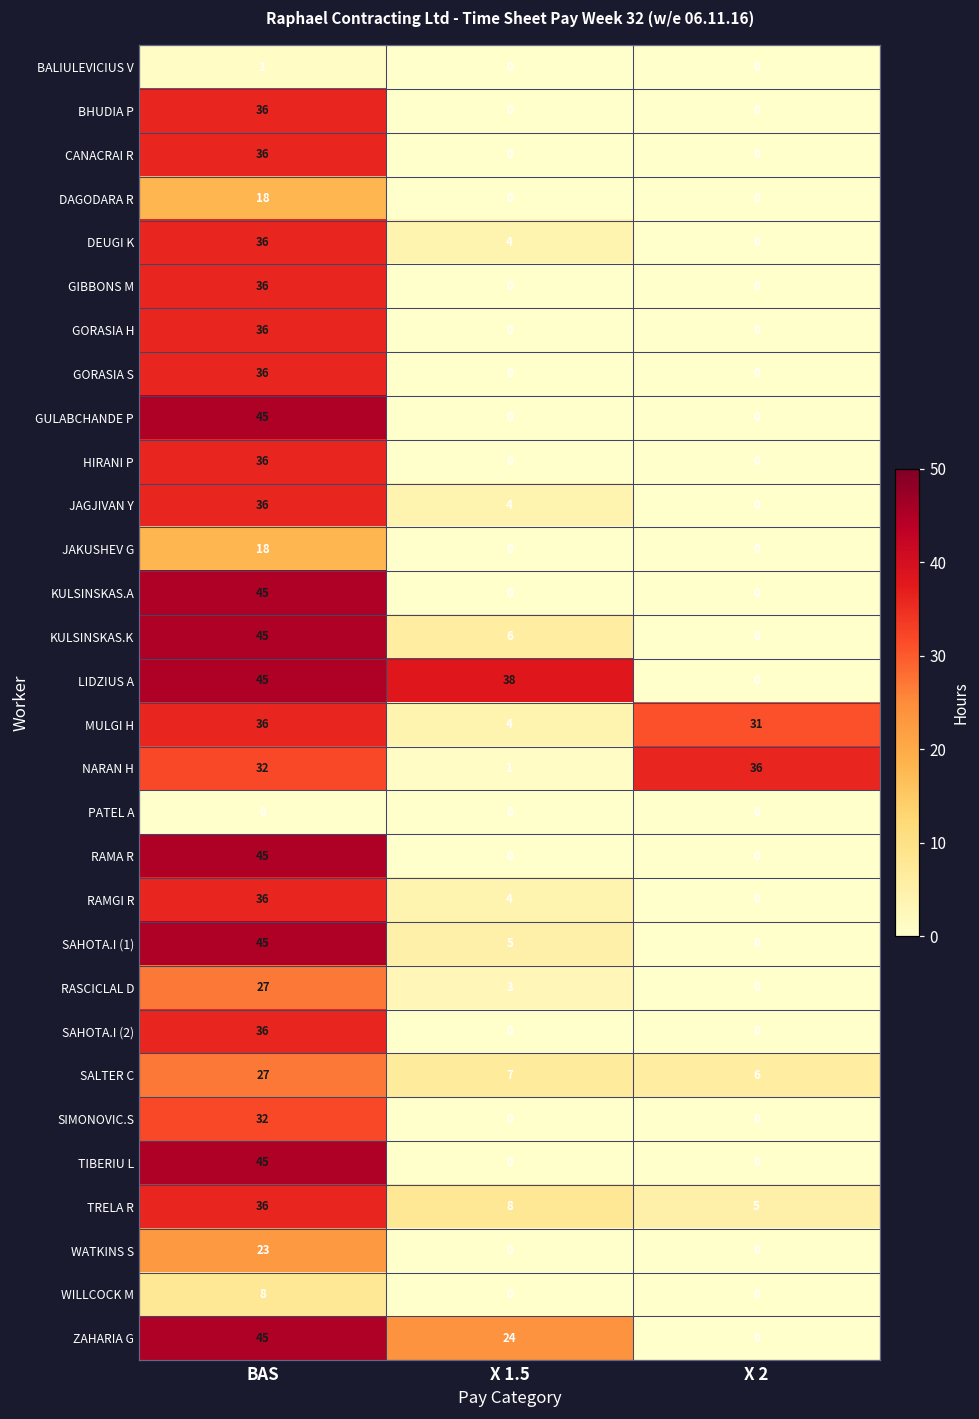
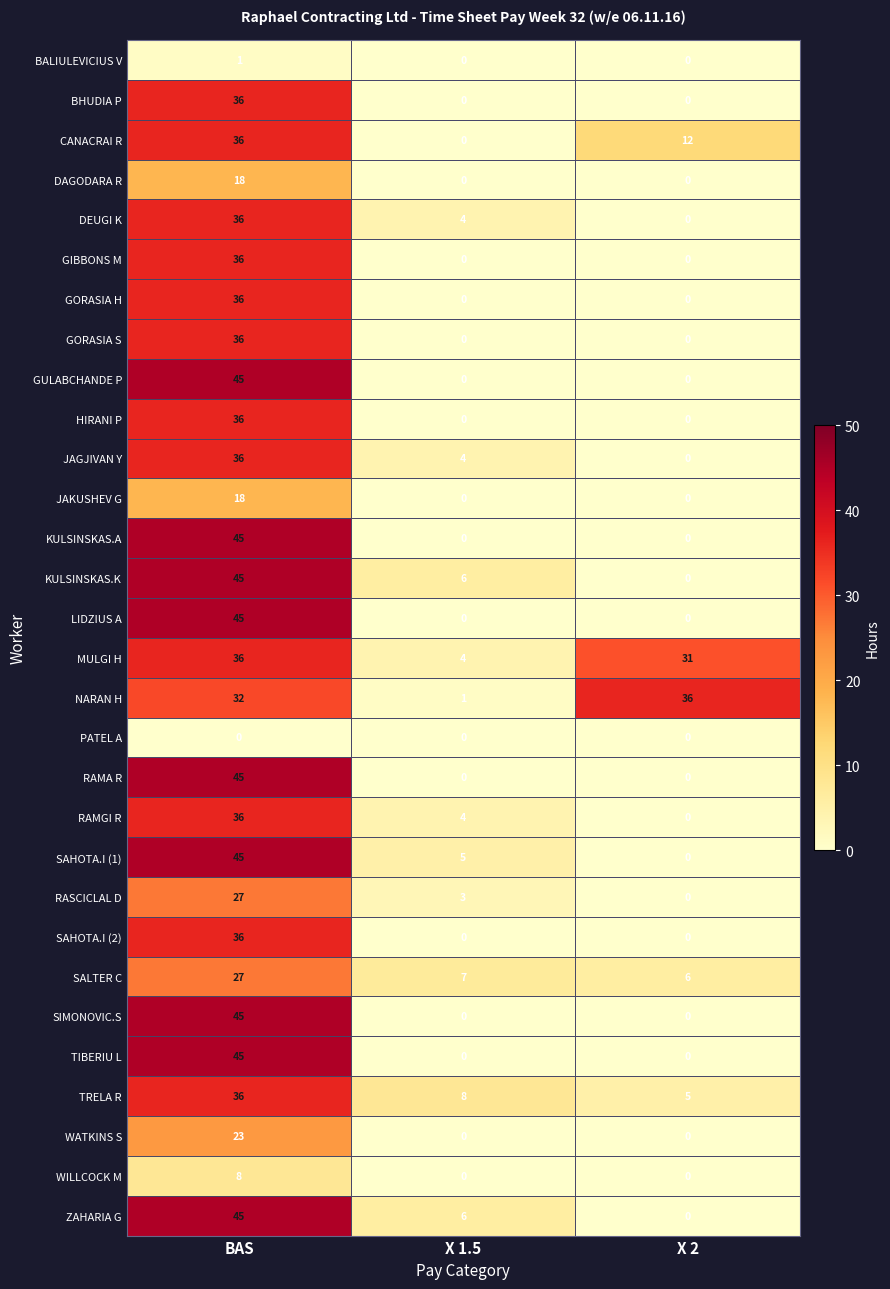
CANACRAI R, X 2: 0 -> 12
LIDZIUS A, X 1.5: 38 -> 0
SIMONOVIC.S, BAS: 32 -> 45
ZAHARIA G, X 1.5: 24 -> 6
